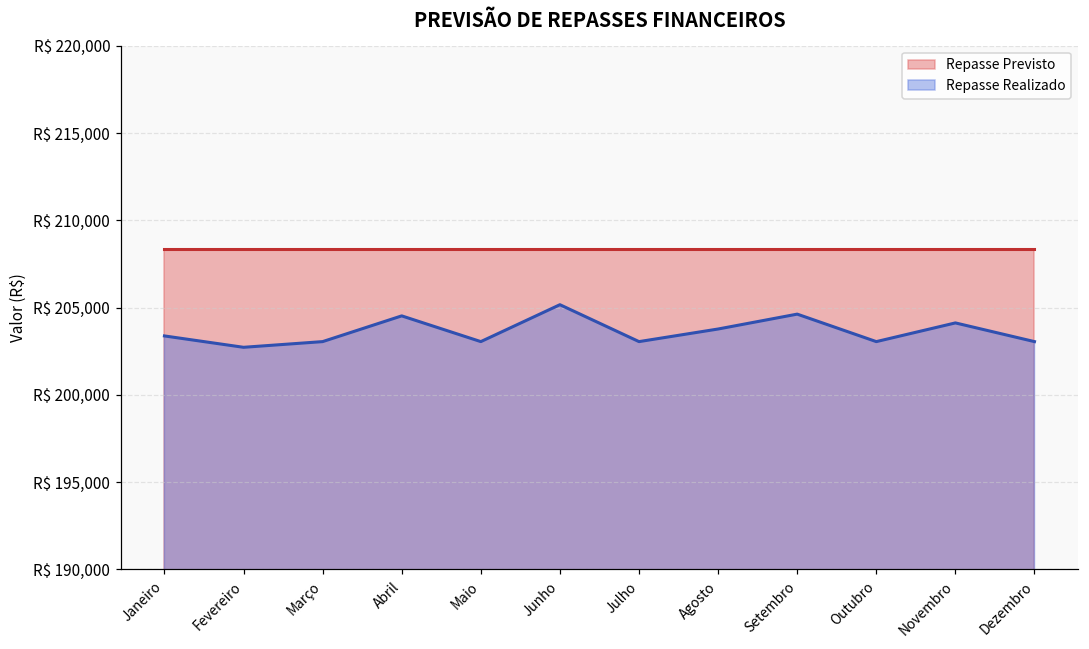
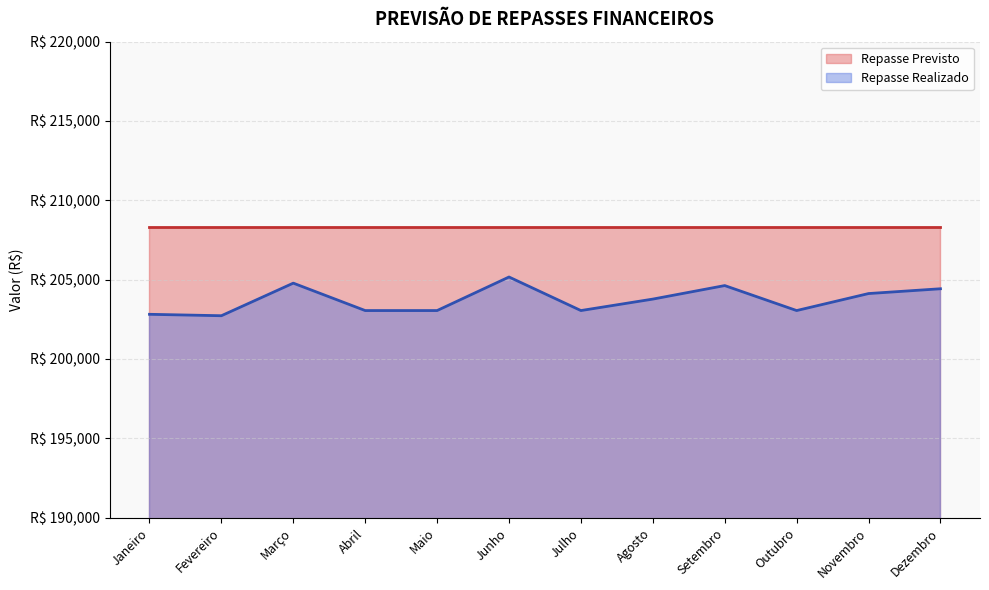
Repasse Realizado, Janeiro: R$ 203,400 -> R$ 202,800
Repasse Realizado, Março: R$ 203,100 -> R$ 204,800
Repasse Realizado, Abril: R$ 204,500 -> R$ 203,100
Repasse Realizado, Dezembro: R$ 203,100 -> R$ 204,400
